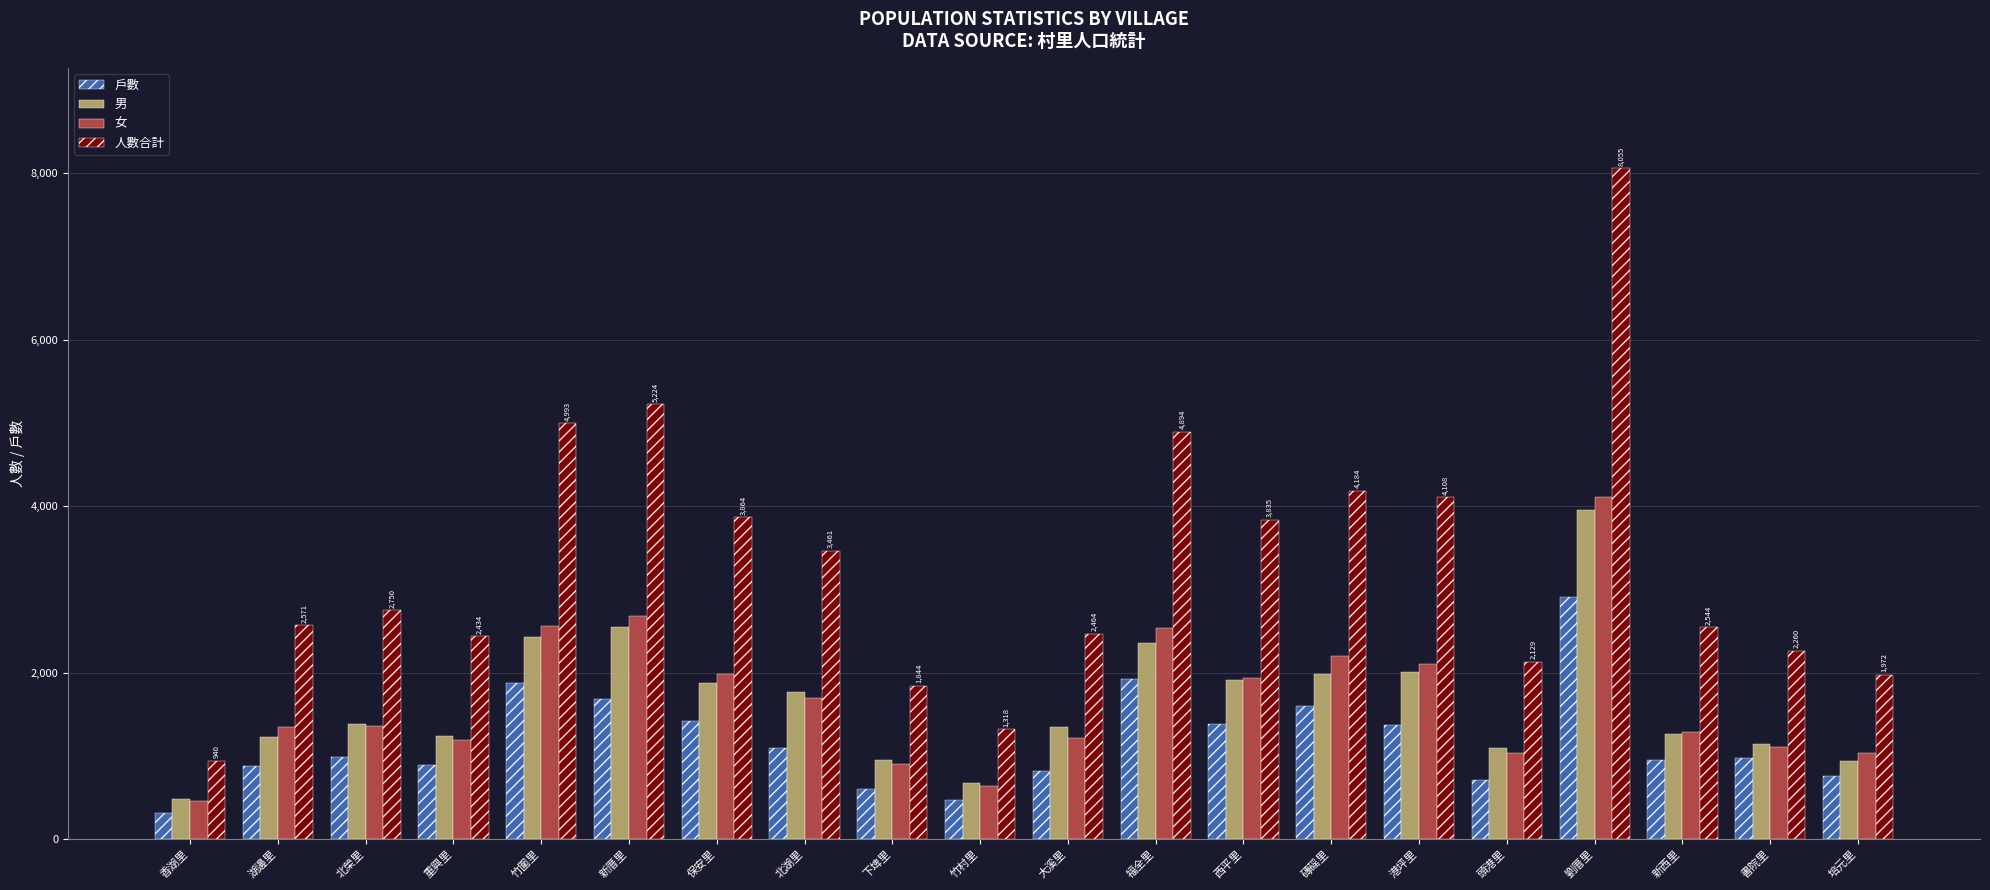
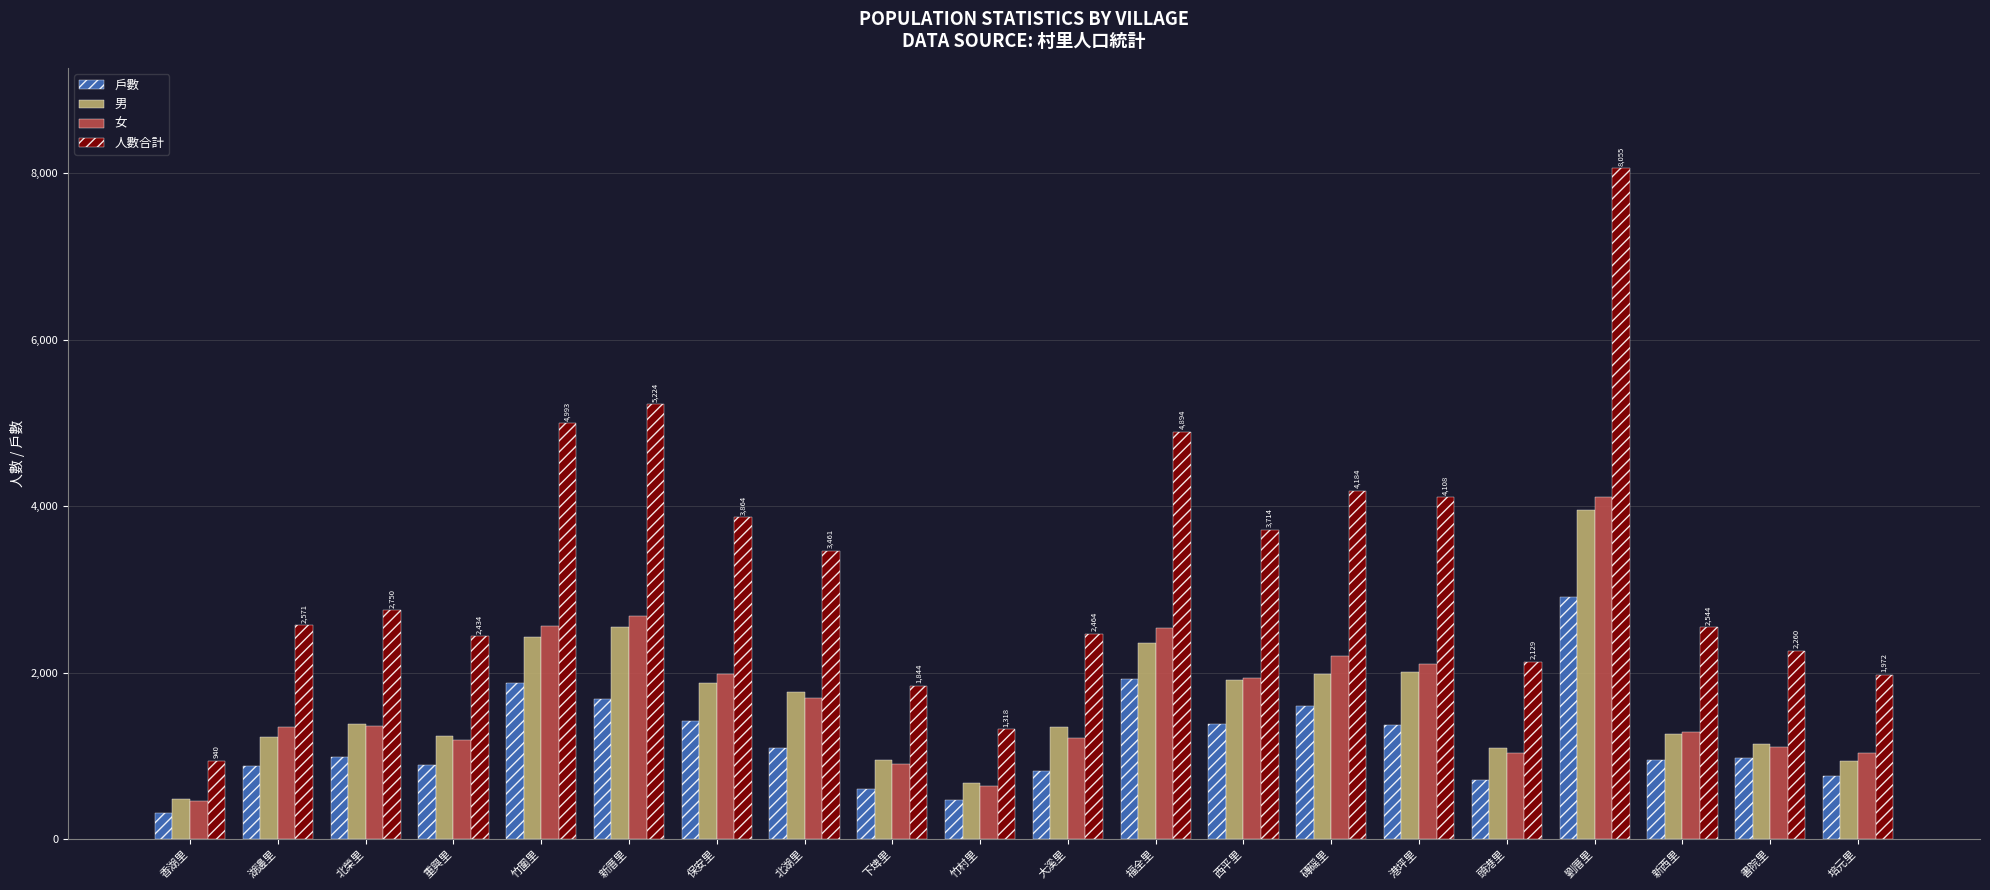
人數合計, 西平里: 3,835 -> 3,714
